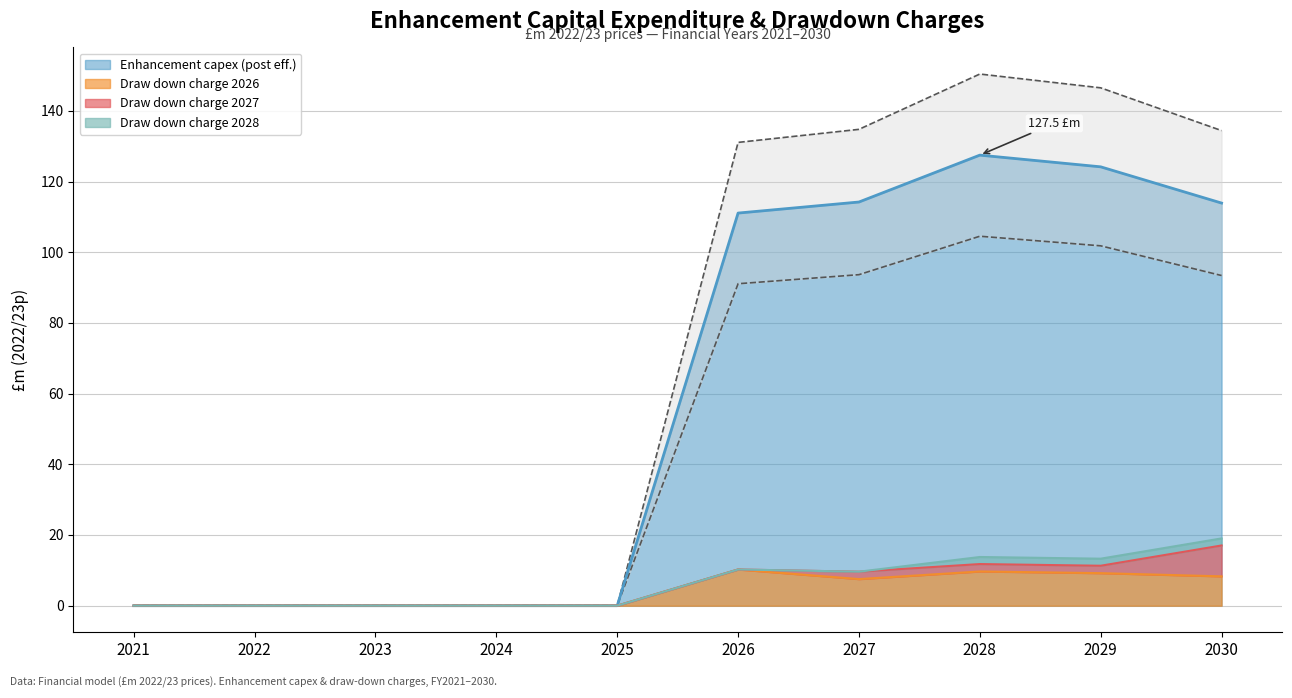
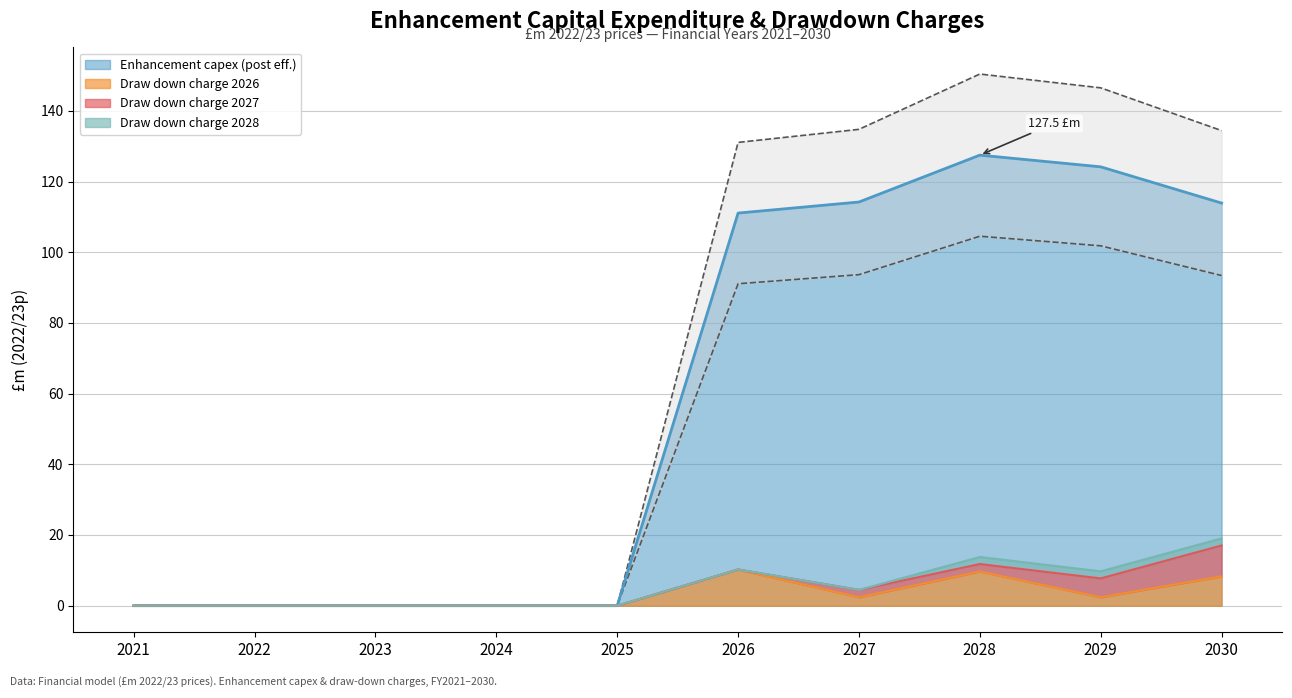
Draw down charge 2026, 2027: 8 -> 2
Draw down charge 2026, 2029: 9 -> 2
Draw down charge 2027, 2029: 2 -> 5
